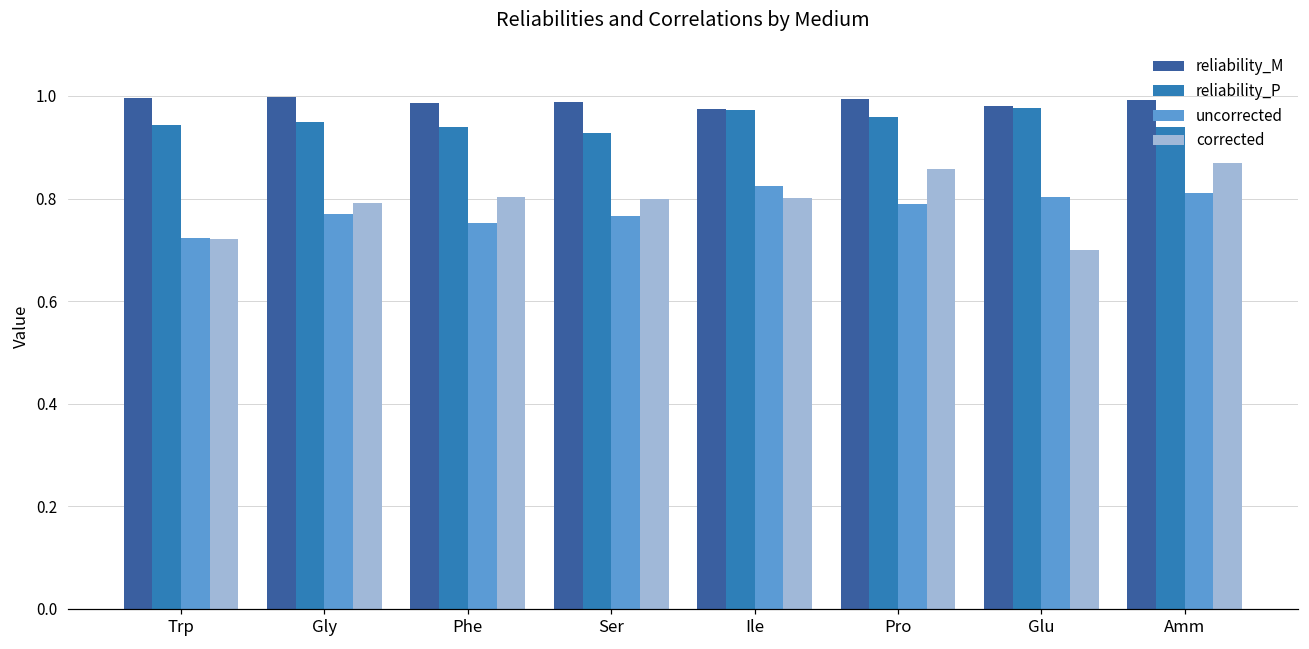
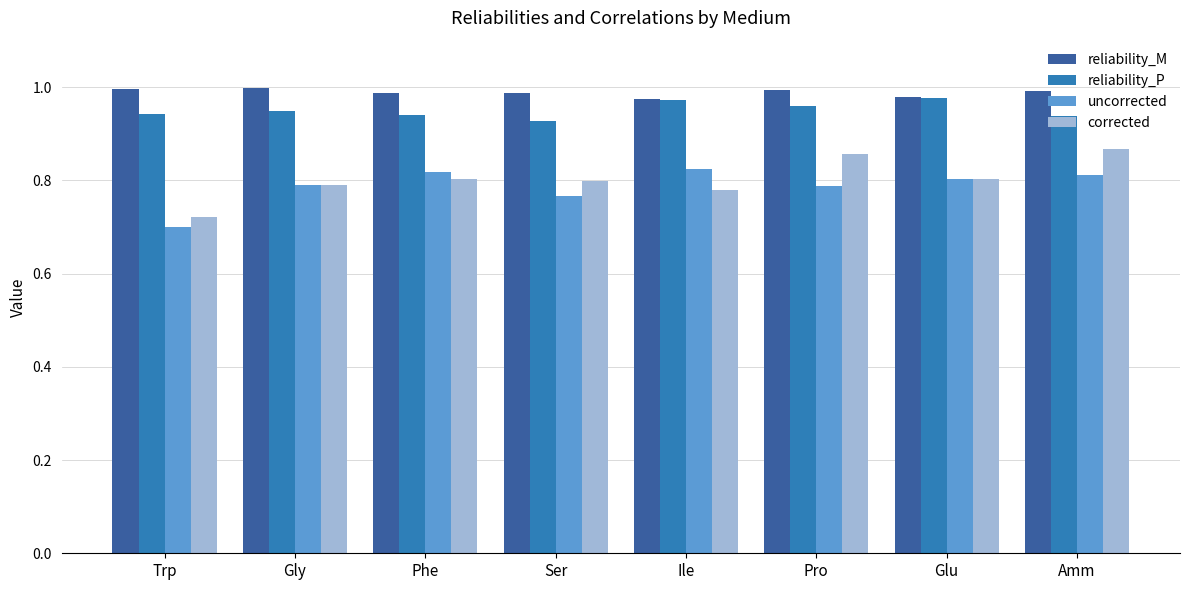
uncorrected, Trp: 0.72 -> 0.70
uncorrected, Gly: 0.77 -> 0.79
uncorrected, Phe: 0.75 -> 0.82
corrected, Ile: 0.80 -> 0.78
corrected, Glu: 0.70 -> 0.80
